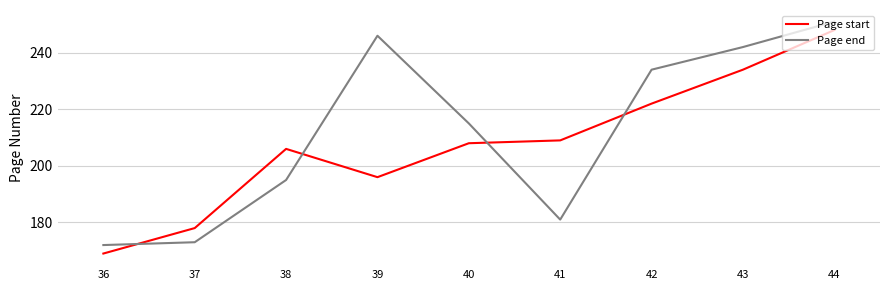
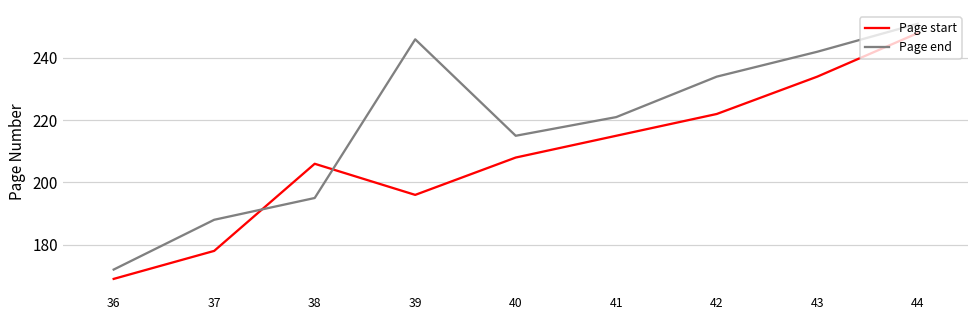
Page end, 37: 173 -> 188
Page start, 41: 209 -> 215
Page end, 41: 181 -> 221
